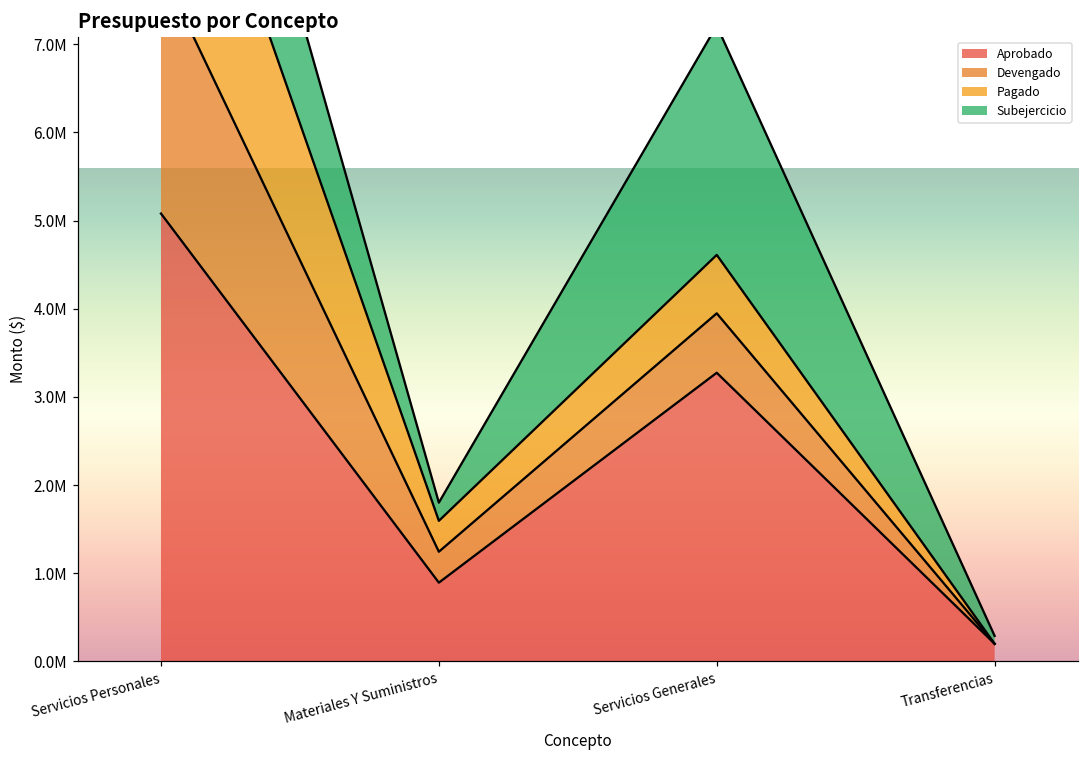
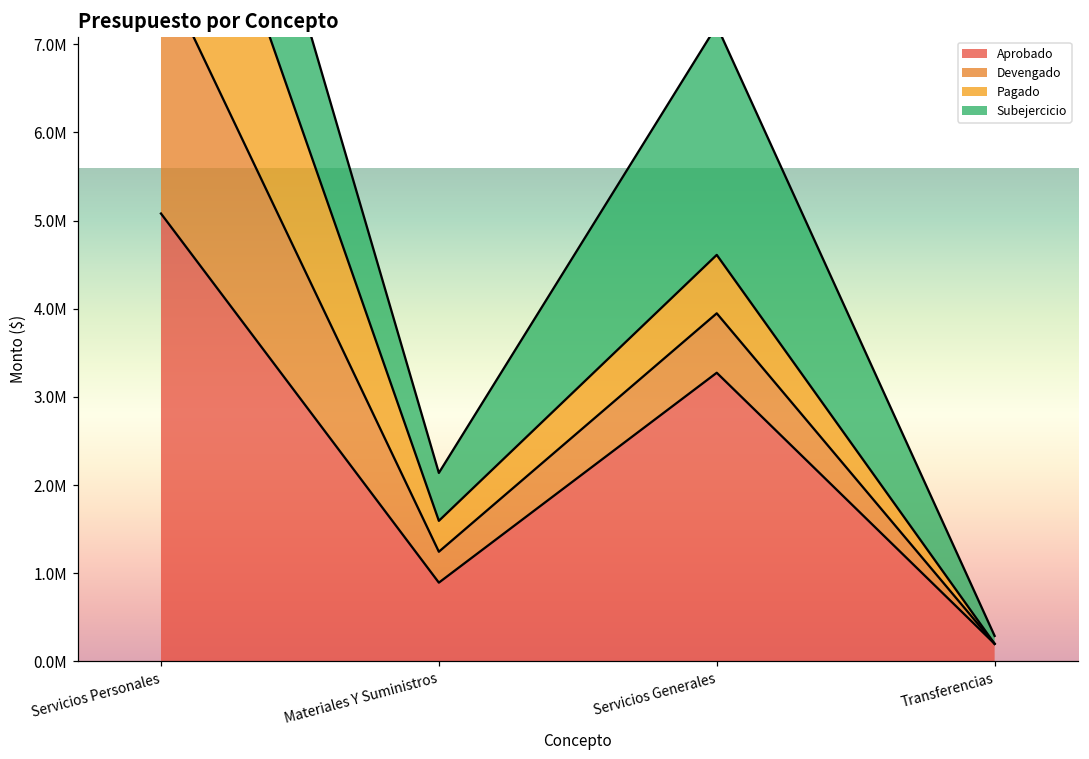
Subejercicio, Materiales Y Suministros: 200000 -> 500000
